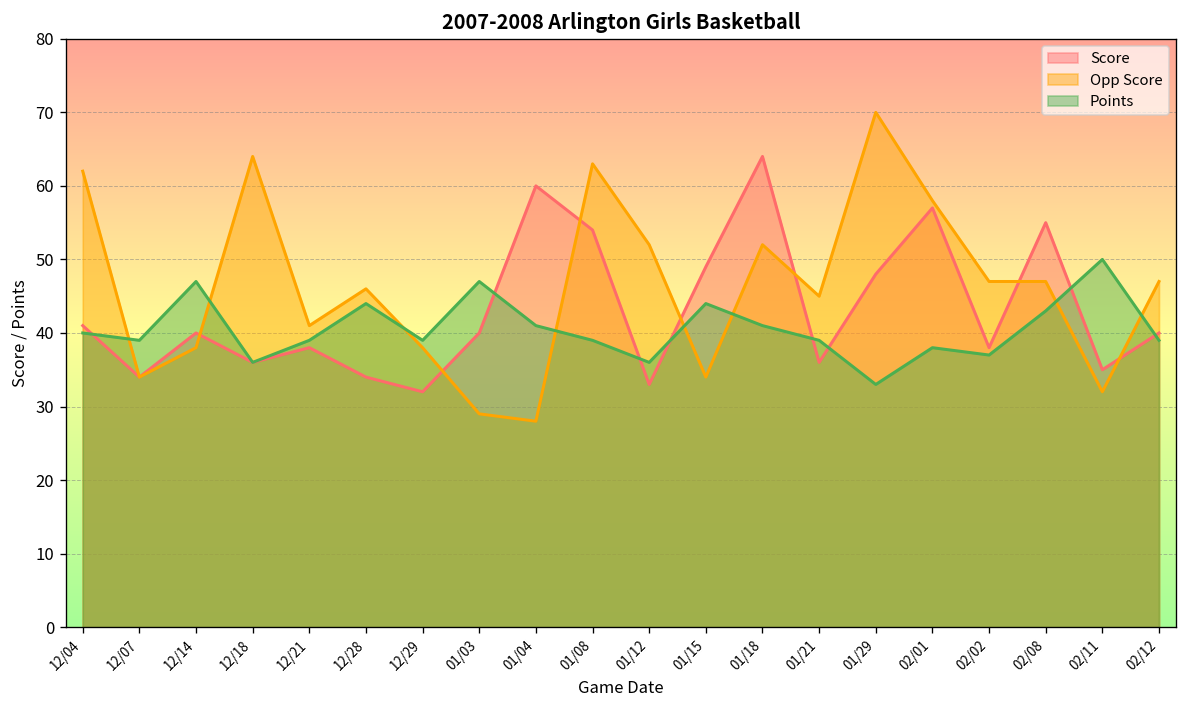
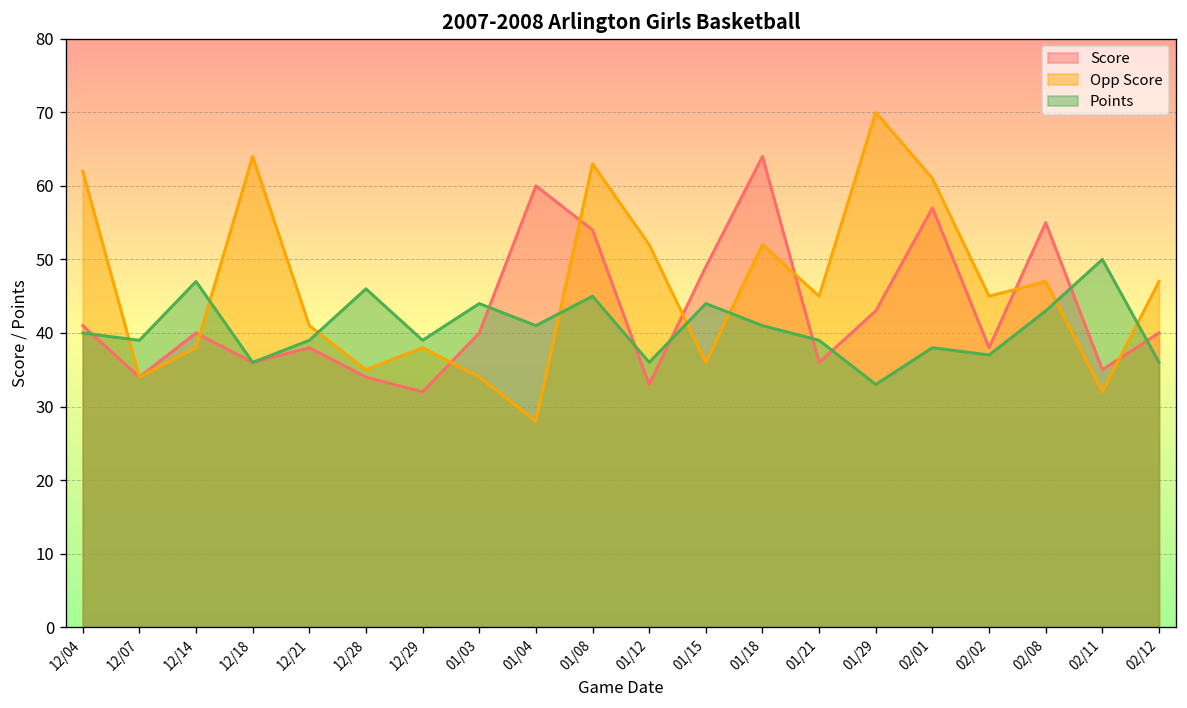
Opp Score, 12/28: 46 -> 35
Points, 12/28: 44 -> 46
Opp Score, 01/03: 29 -> 34
Points, 01/03: 47 -> 44
Points, 01/08: 39 -> 45
Opp Score, 01/15: 34 -> 36
Score, 01/29: 48 -> 43
Opp Score, 02/01: 58 -> 61
Opp Score, 02/02: 47 -> 45
Points, 02/12: 39 -> 36
